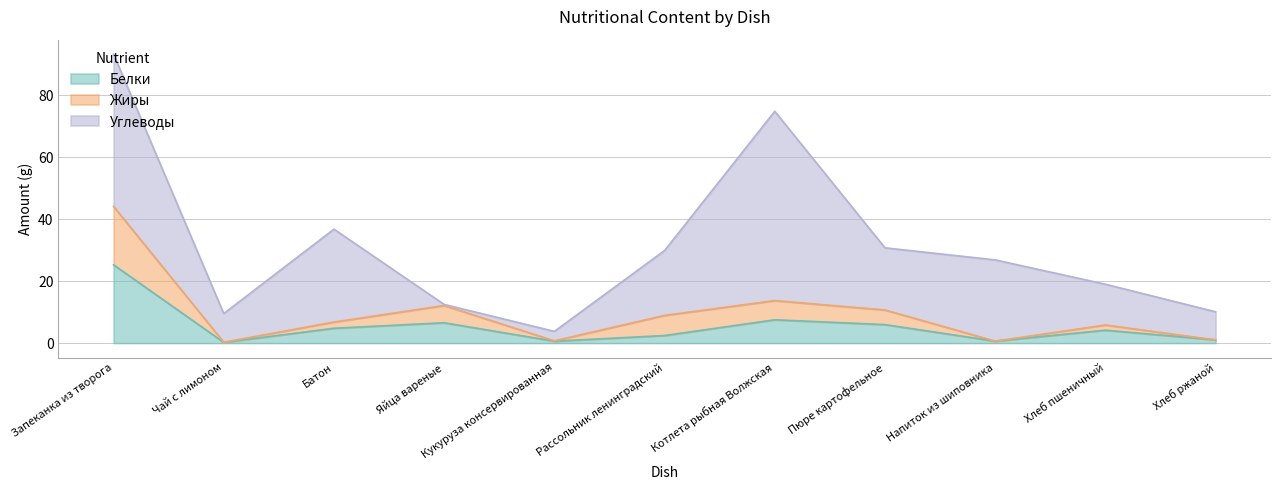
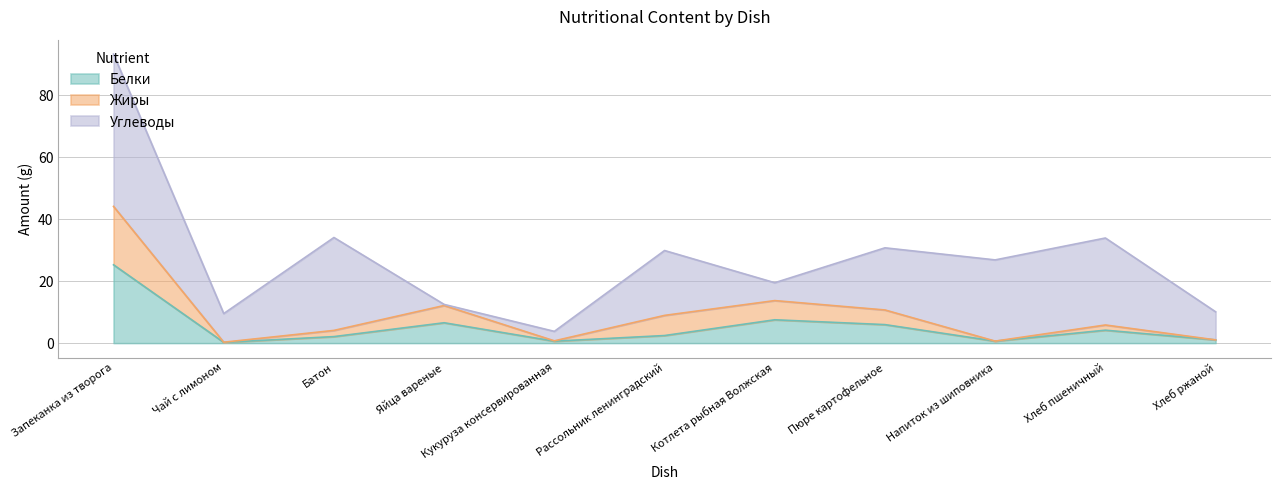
Белки, Батон: 5 -> 2
Углеводы, Котлета рыбная Волжская: 61 -> 6
Углеводы, Хлеб пшеничный: 13 -> 28
